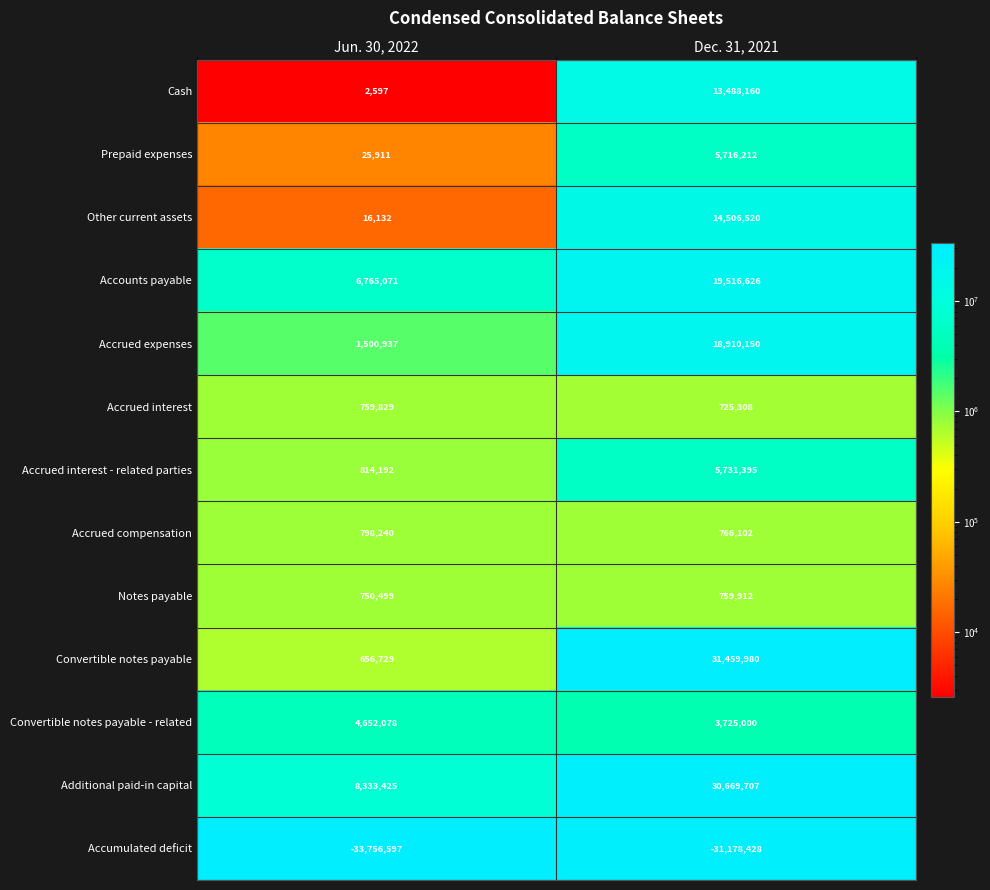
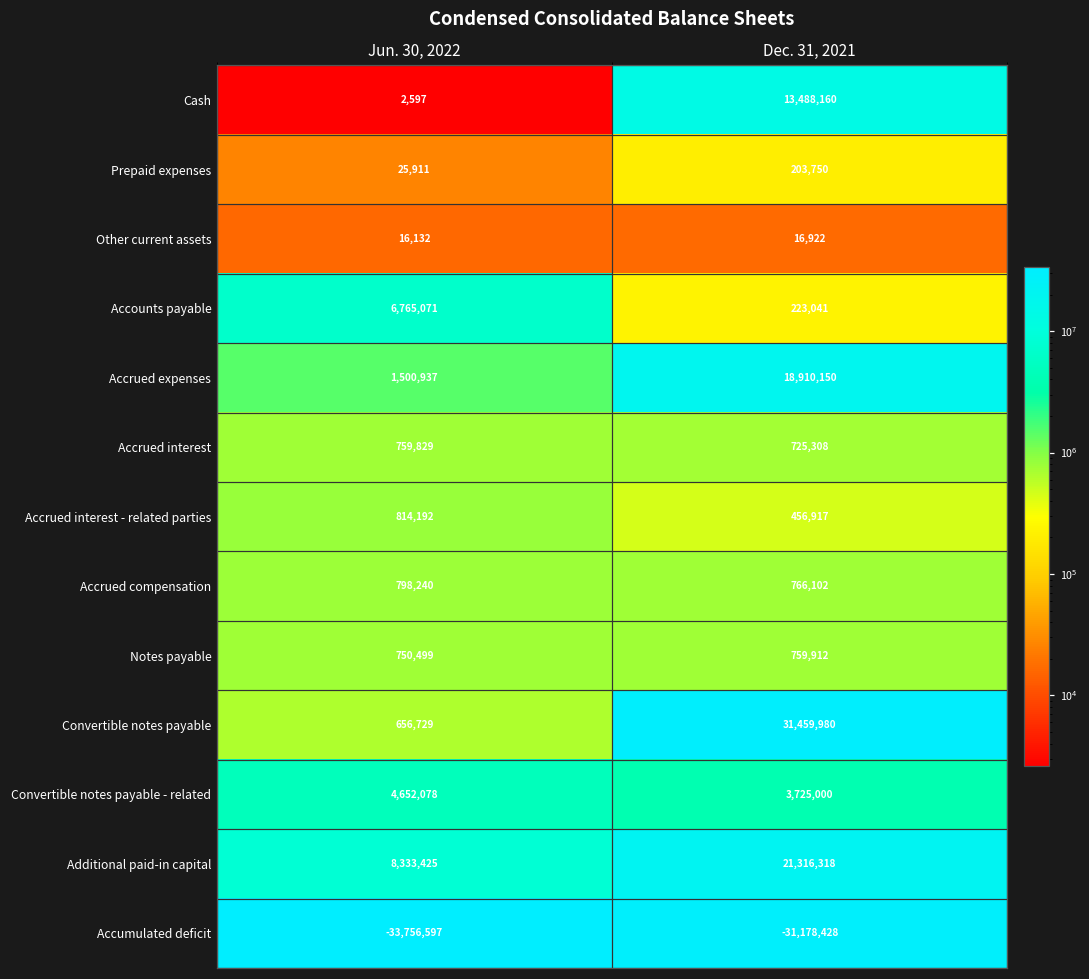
Prepaid expenses, Dec. 31, 2021: 5,716,212 -> 203,750
Other current assets, Dec. 31, 2021: 14,506,520 -> 16,922
Accounts payable, Dec. 31, 2021: 19,516,626 -> 223,041
Accrued interest - related parties, Dec. 31, 2021: 5,731,395 -> 456,917
Additional paid-in capital, Dec. 31, 2021: 30,669,707 -> 21,316,318
